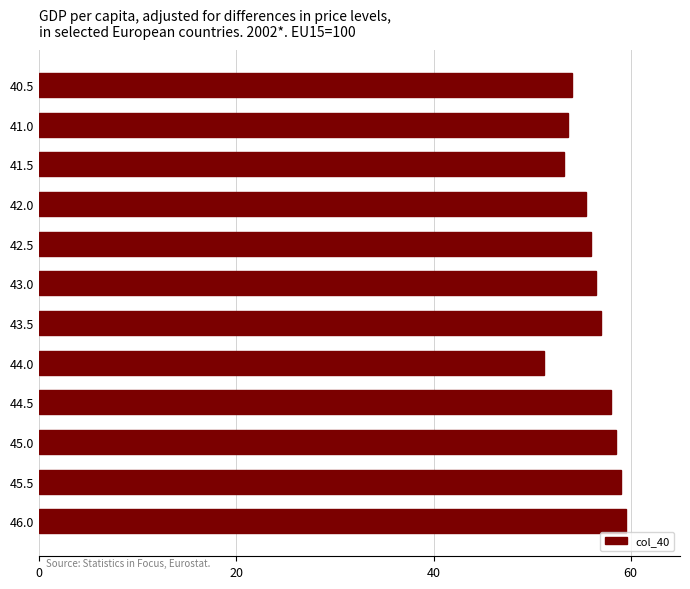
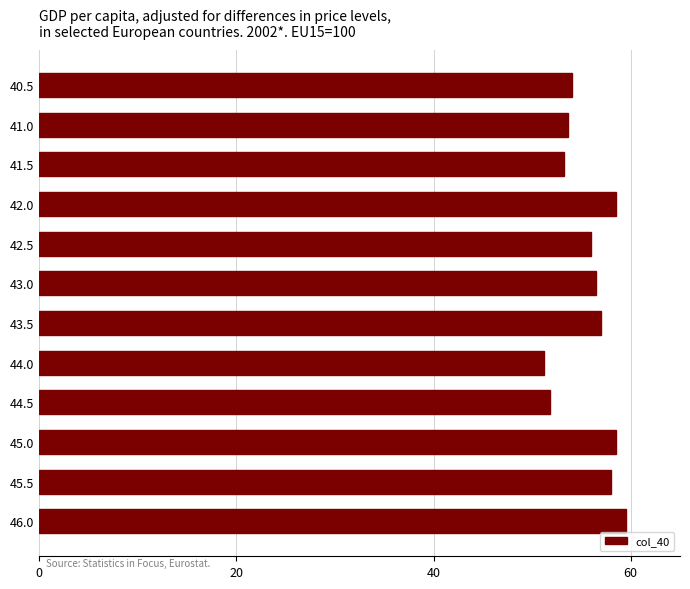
42.0: 56 -> 59
44.5: 58 -> 52
45.5: 59 -> 58
